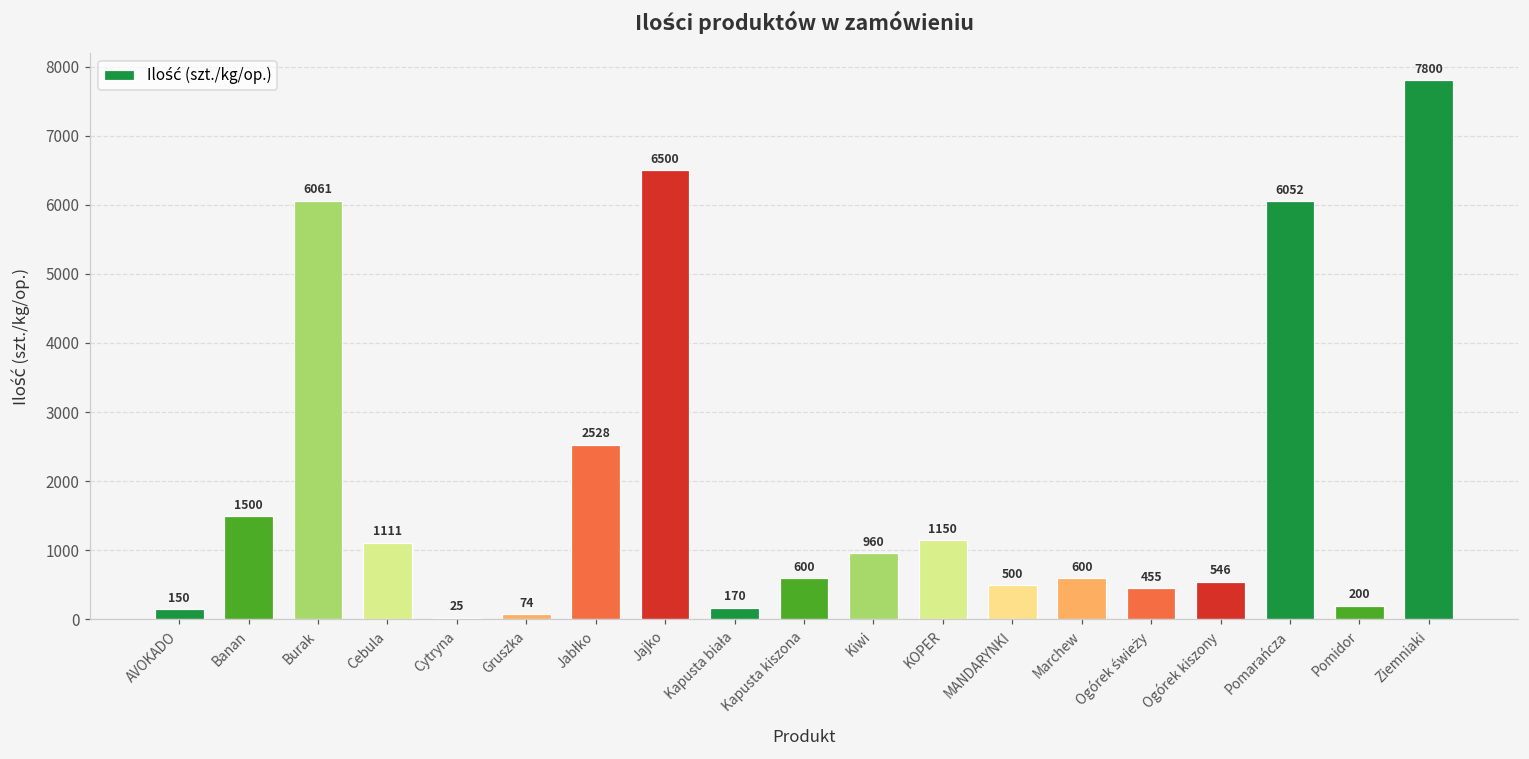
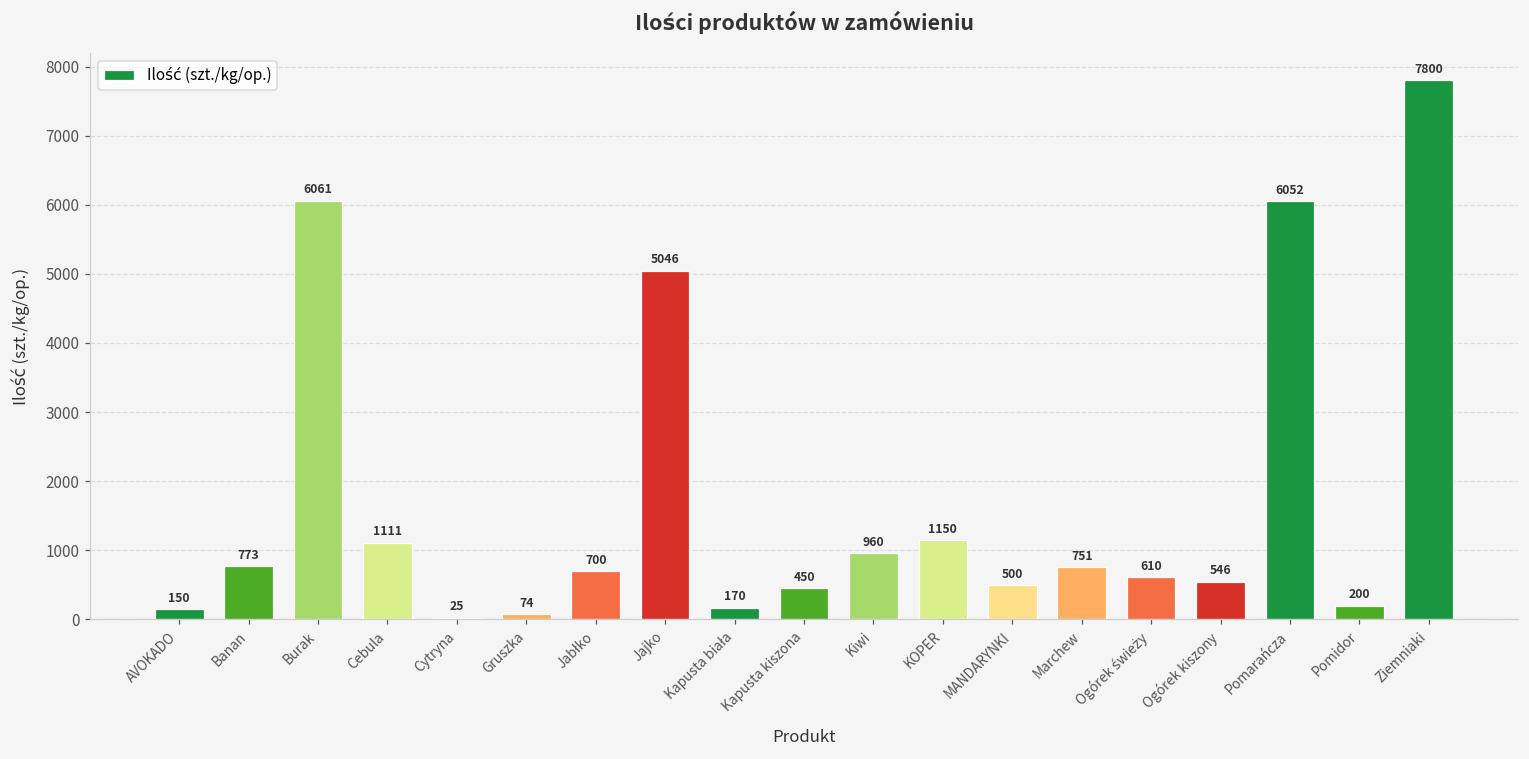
Banan: 1500 -> 773
Jabłko: 2528 -> 700
Jajko: 6500 -> 5046
Kapusta kiszona: 600 -> 450
Marchew: 600 -> 751
Ogórek świeży: 455 -> 610
